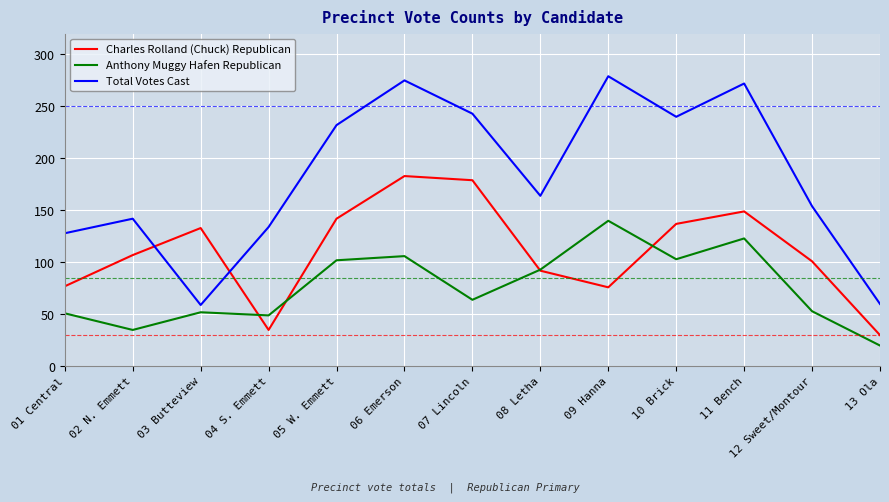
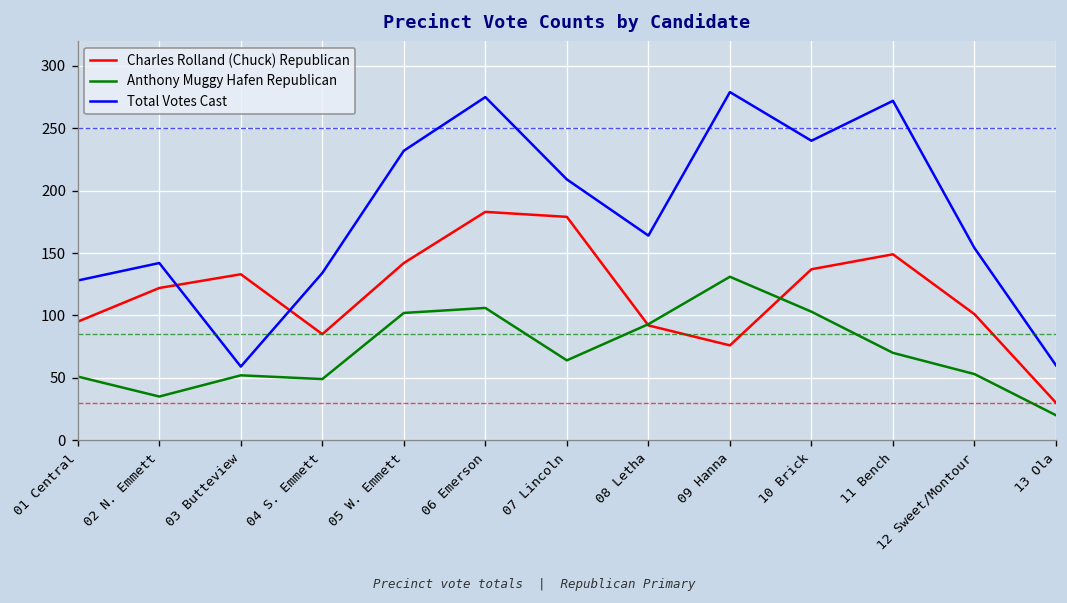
Charles Rolland (Chuck) Republican, 01 Central: 77 -> 95
Charles Rolland (Chuck) Republican, 02 N. Emmett: 107 -> 122
Charles Rolland (Chuck) Republican, 04 S. Emmett: 35 -> 85
Total Votes Cast, 07 Lincoln: 243 -> 209
Anthony Muggy Hafen Republican, 09 Hanna: 140 -> 131
Anthony Muggy Hafen Republican, 11 Bench: 123 -> 70
